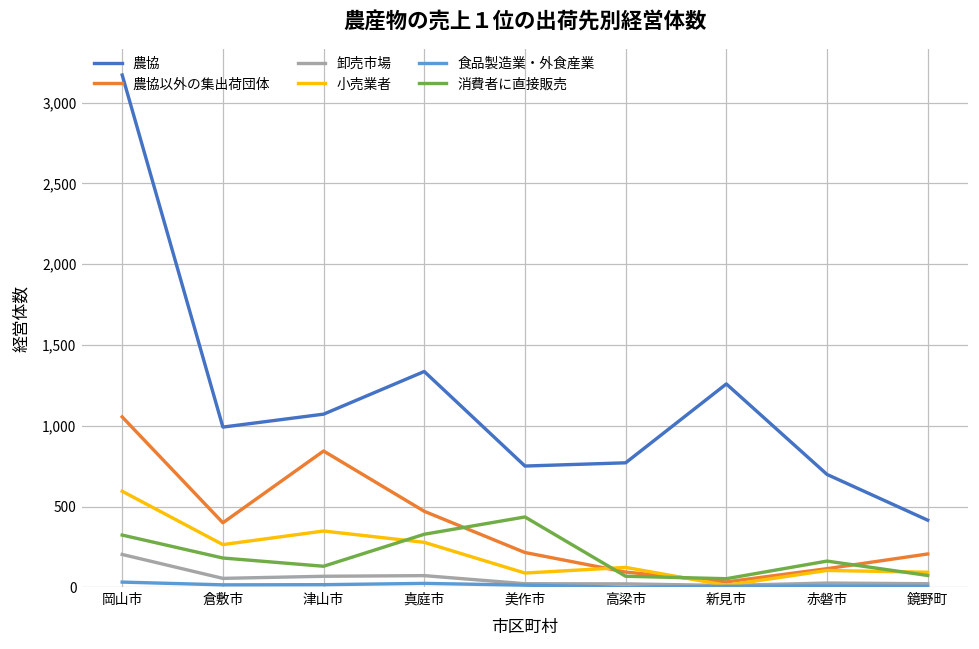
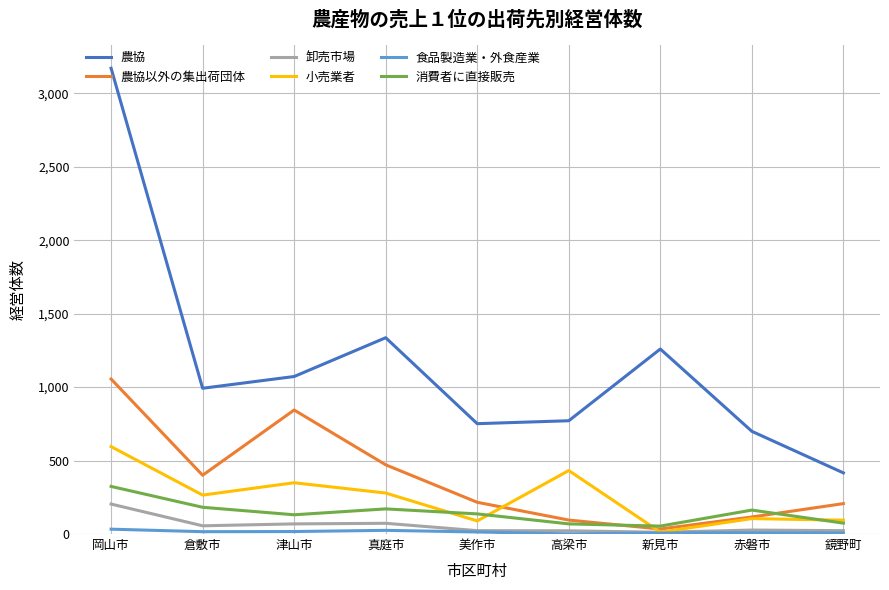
消費者に直接販売, 真庭市: 330 -> 170
消費者に直接販売, 美作市: 440 -> 140
小売業者, 高梁市: 120 -> 430
